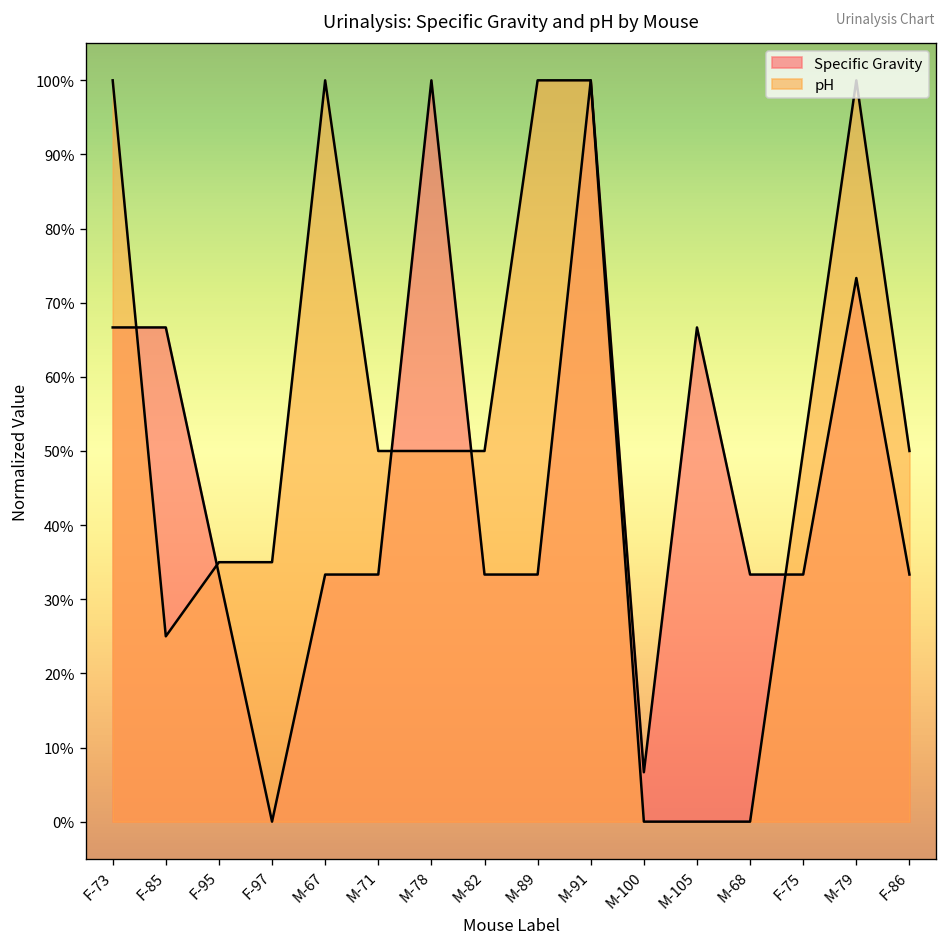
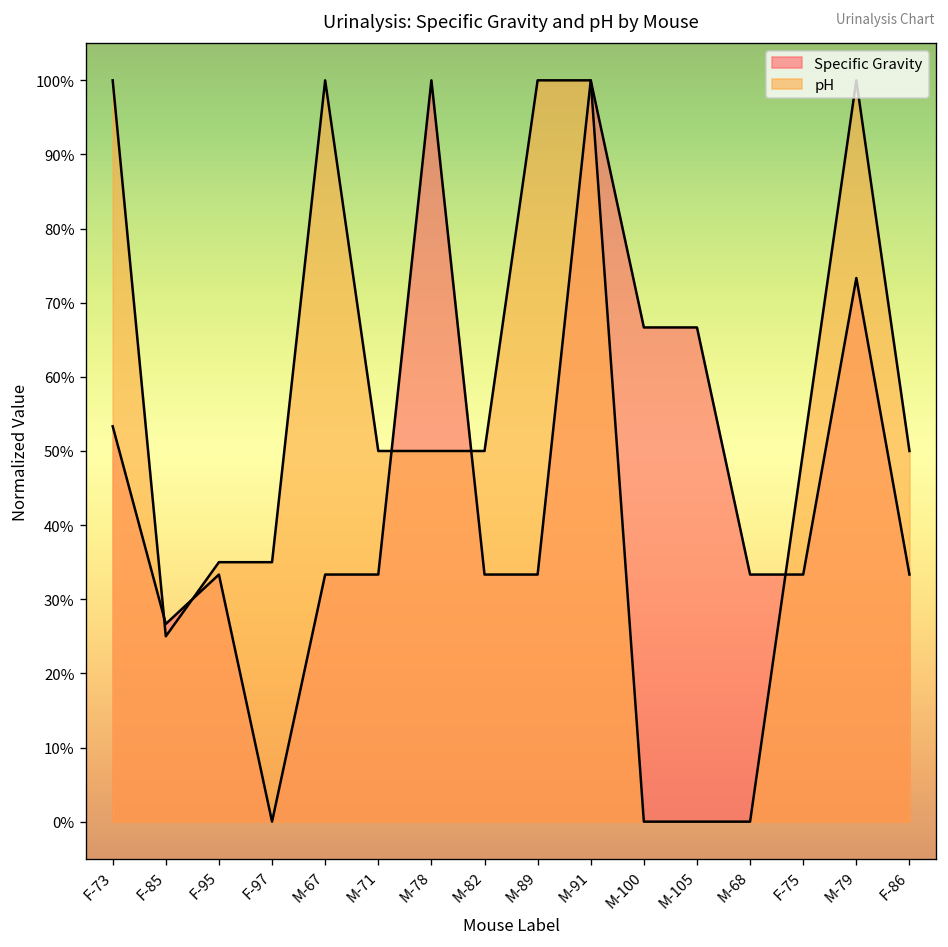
Specific Gravity, F-73: 67% -> 53%
Specific Gravity, F-85: 67% -> 27%
Specific Gravity, M-100: 7% -> 67%
